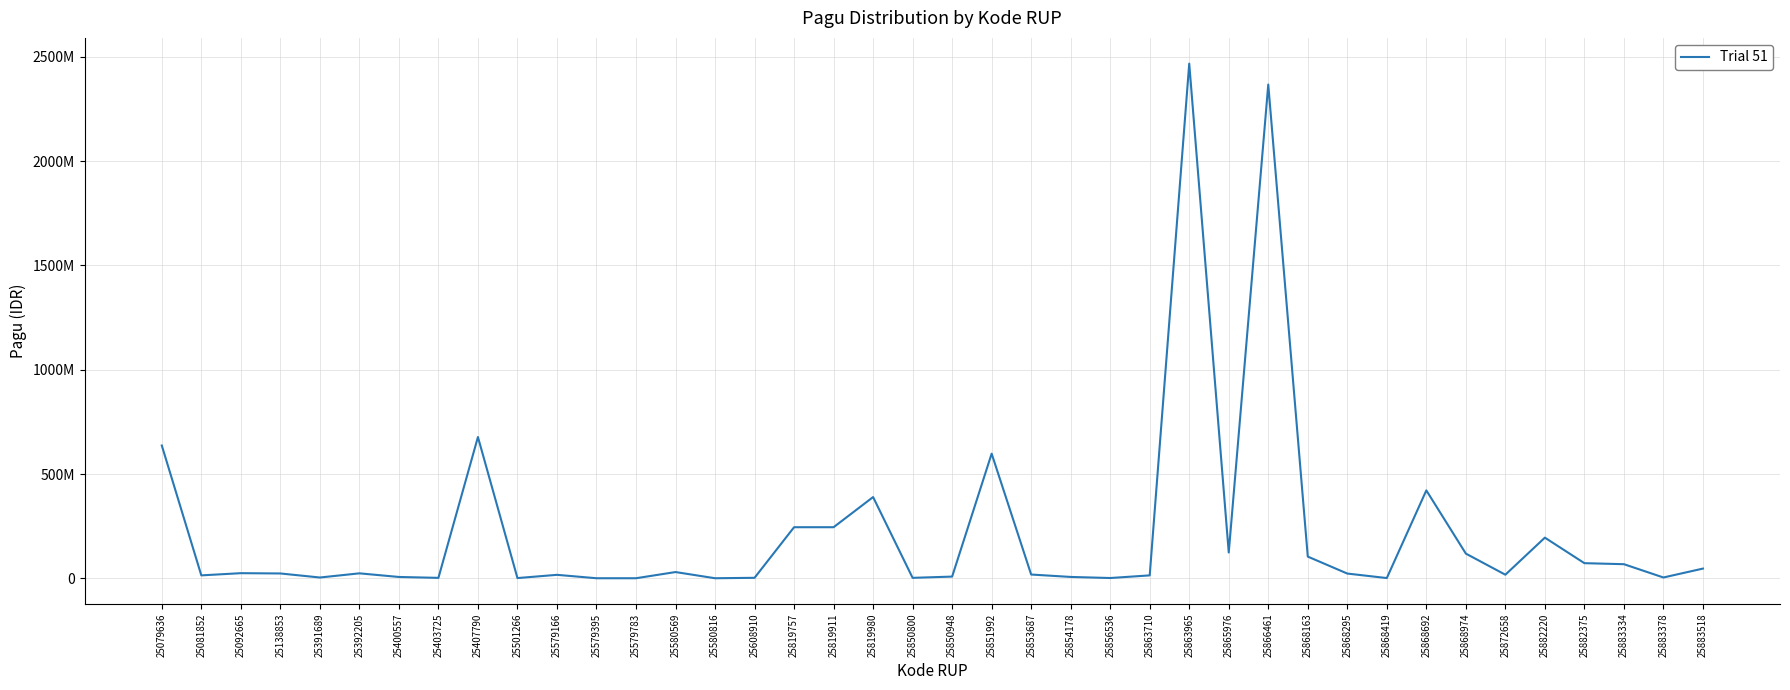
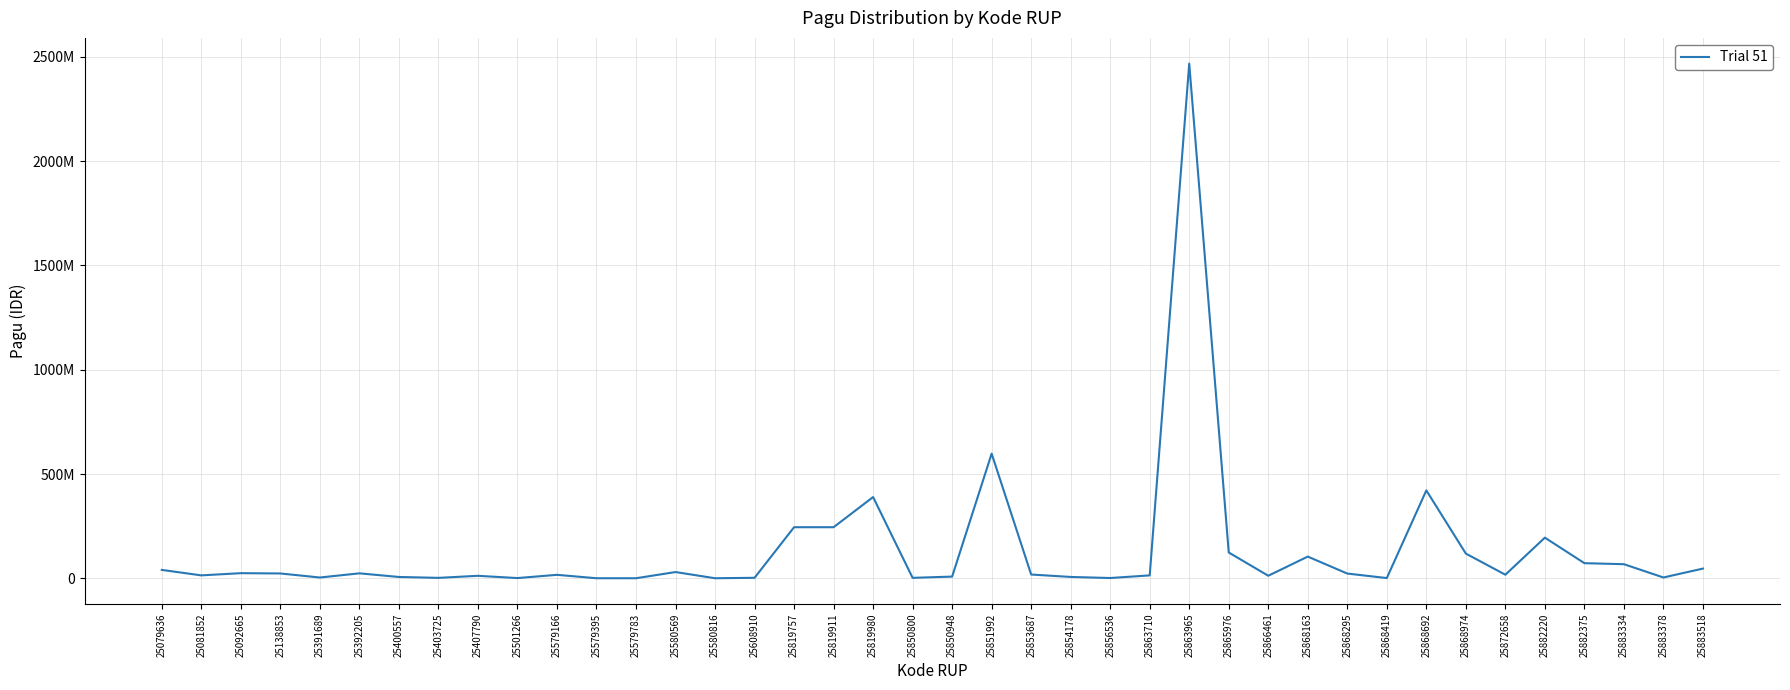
25079636: 640000000 -> 40000000
25407790: 680000000 -> 10000000
25866461: 2370000000 -> 10000000
